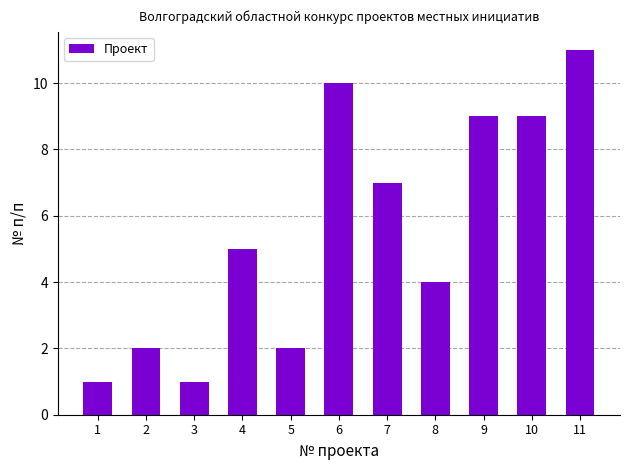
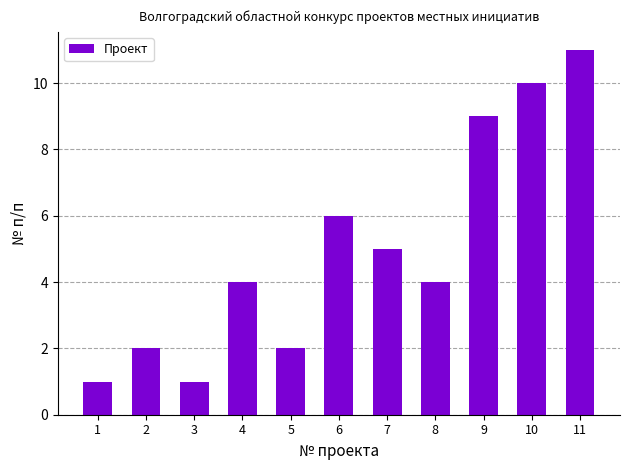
4: 5 -> 4
6: 10 -> 6
7: 7 -> 5
10: 9 -> 10
